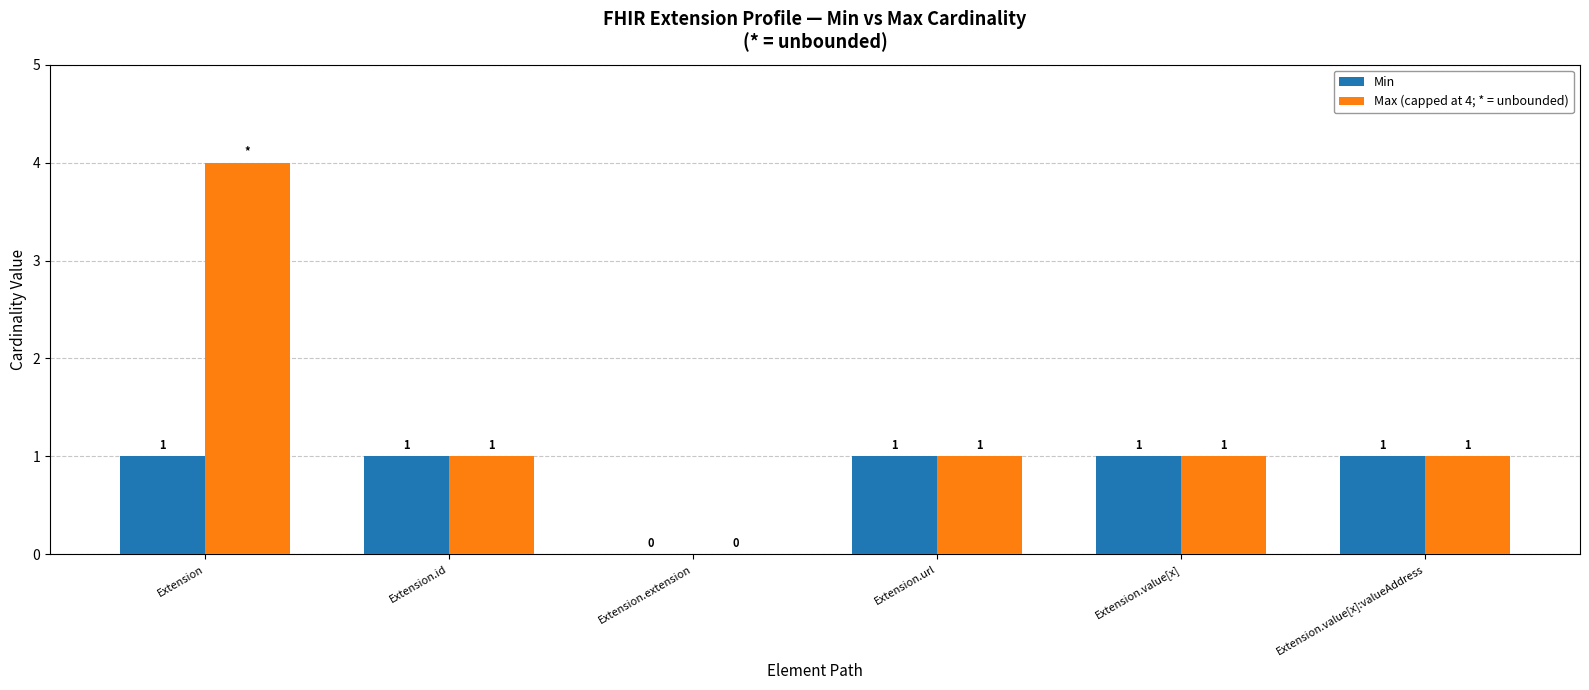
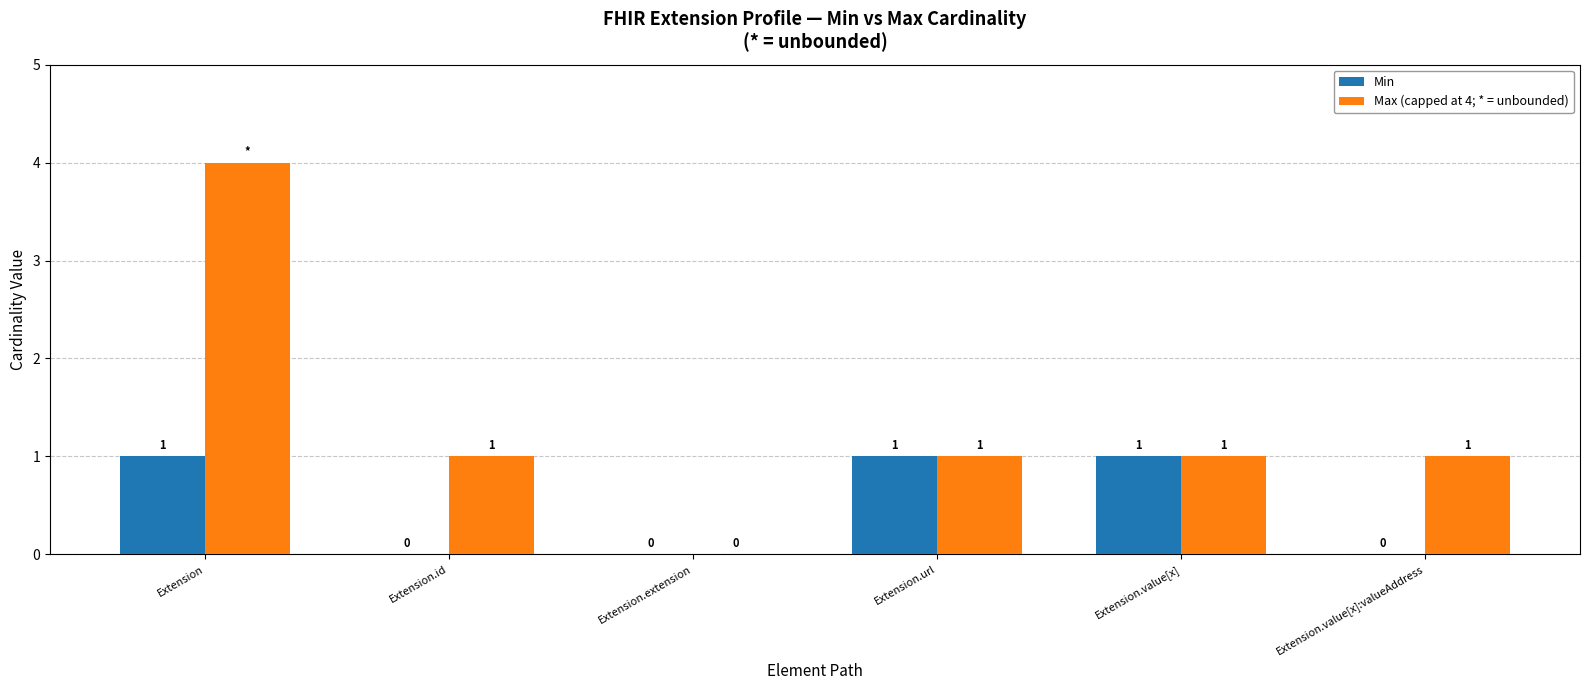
Min, Extension.id: 1 -> 0
Min, Extension.value[x]:valueAddress: 1 -> 0
